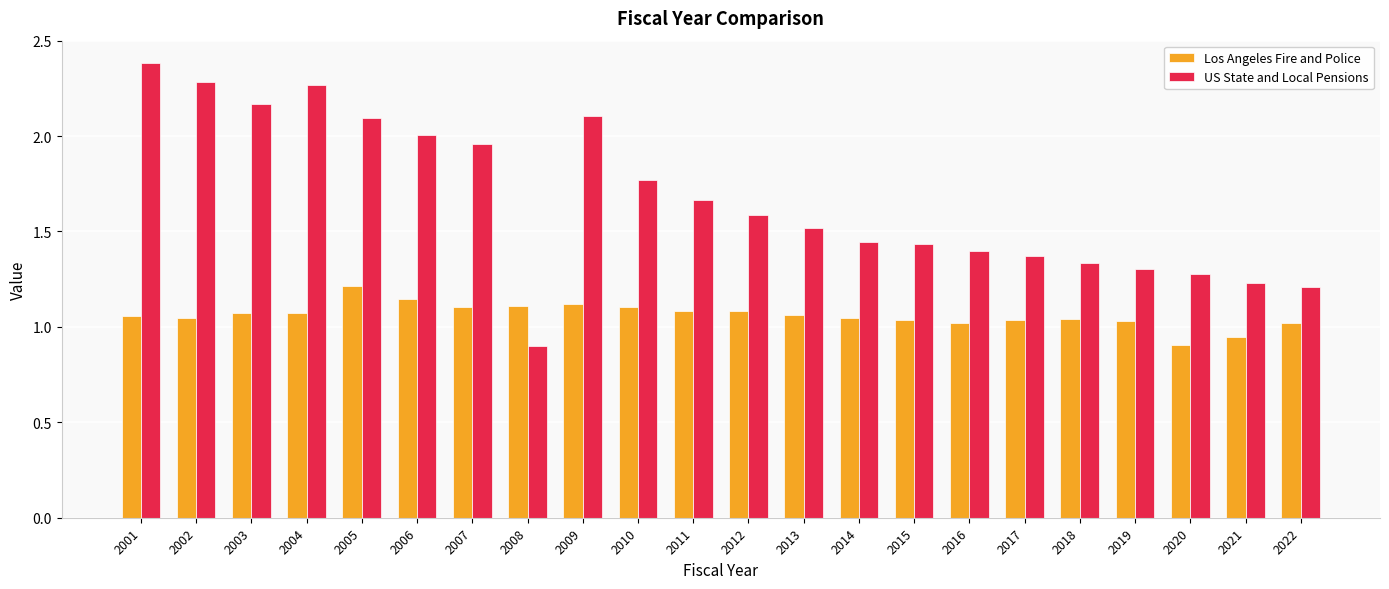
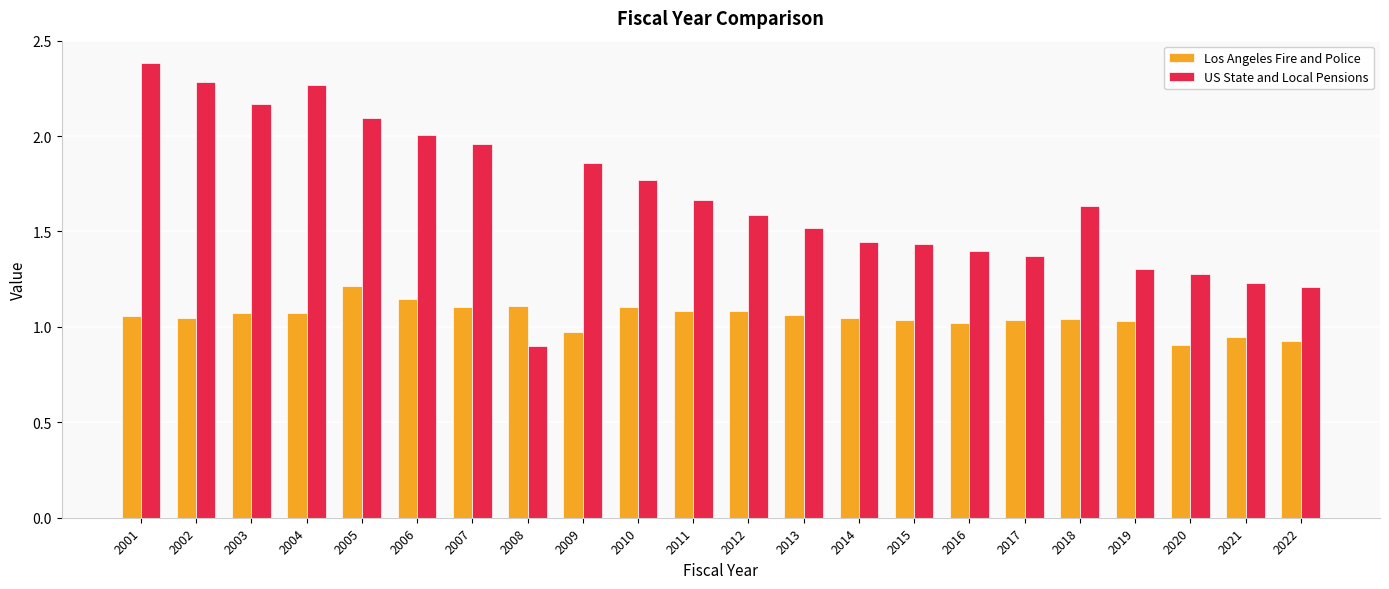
Los Angeles Fire and Police, 2009: 1.12 -> 0.97
US State and Local Pensions, 2009: 2.10 -> 1.86
US State and Local Pensions, 2018: 1.34 -> 1.63
Los Angeles Fire and Police, 2022: 1.02 -> 0.92
